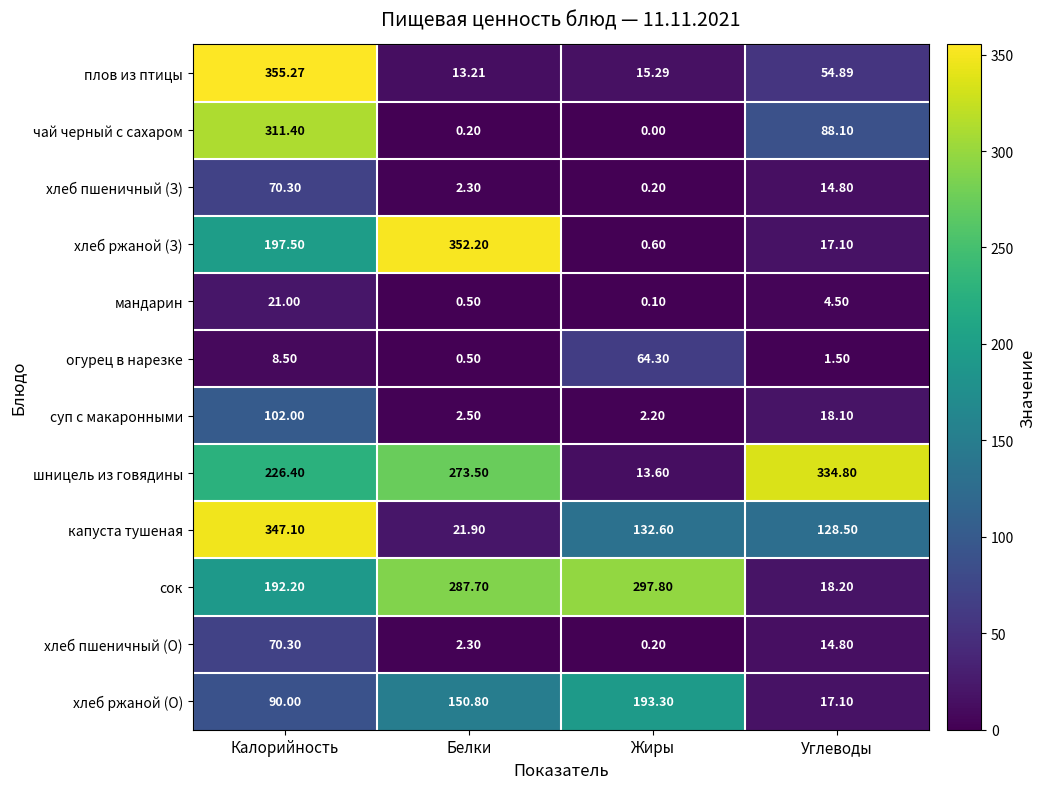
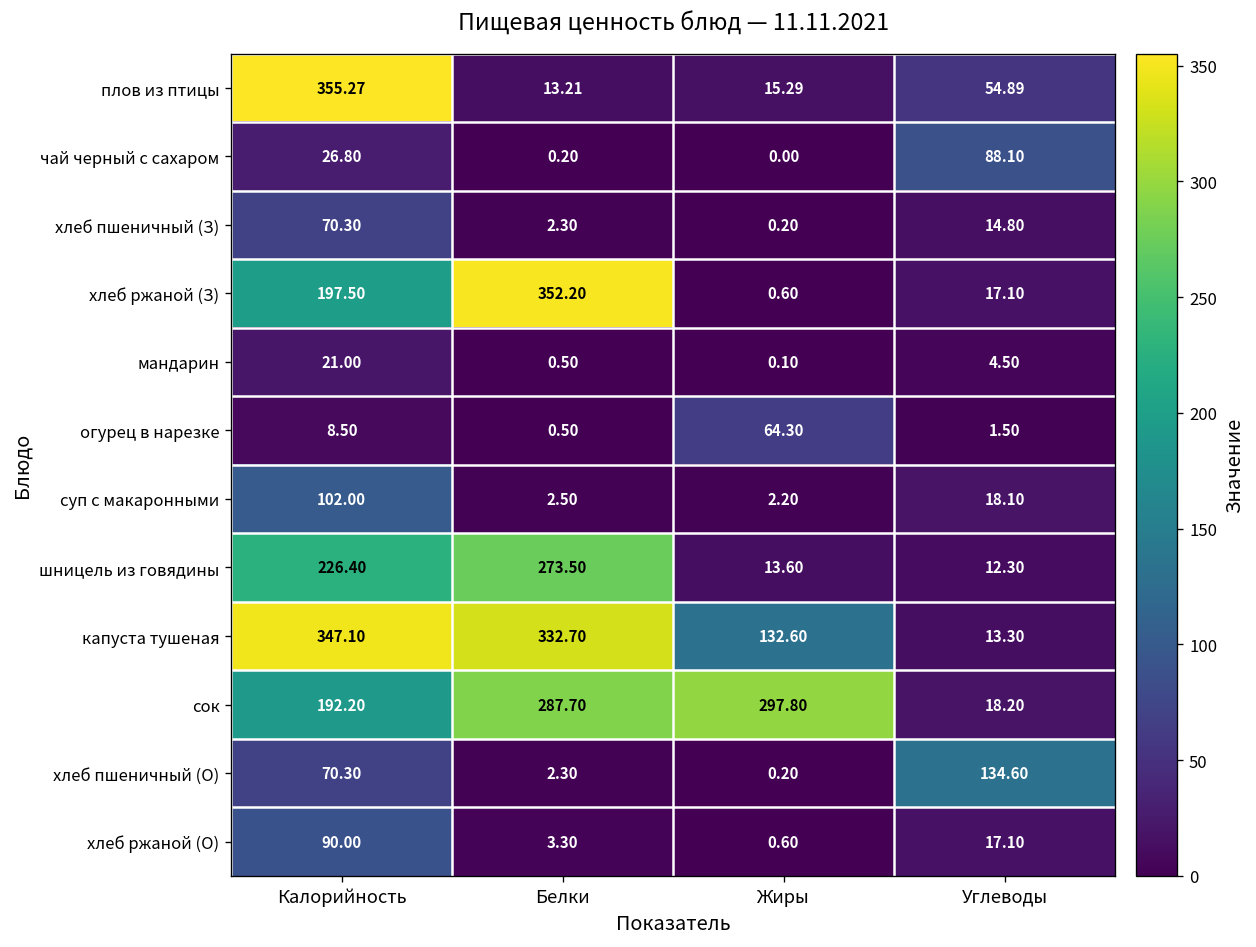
чай черный с сахаром, Калорийность: 311.40 -> 26.80
шницель из говядины, Углеводы: 334.80 -> 12.30
капуста тушеная, Белки: 21.90 -> 332.70
капуста тушеная, Углеводы: 128.50 -> 13.30
хлеб пшеничный (О), Углеводы: 14.80 -> 134.60
хлеб ржаной (О), Белки: 150.80 -> 3.30
хлеб ржаной (О), Жиры: 193.30 -> 0.60
